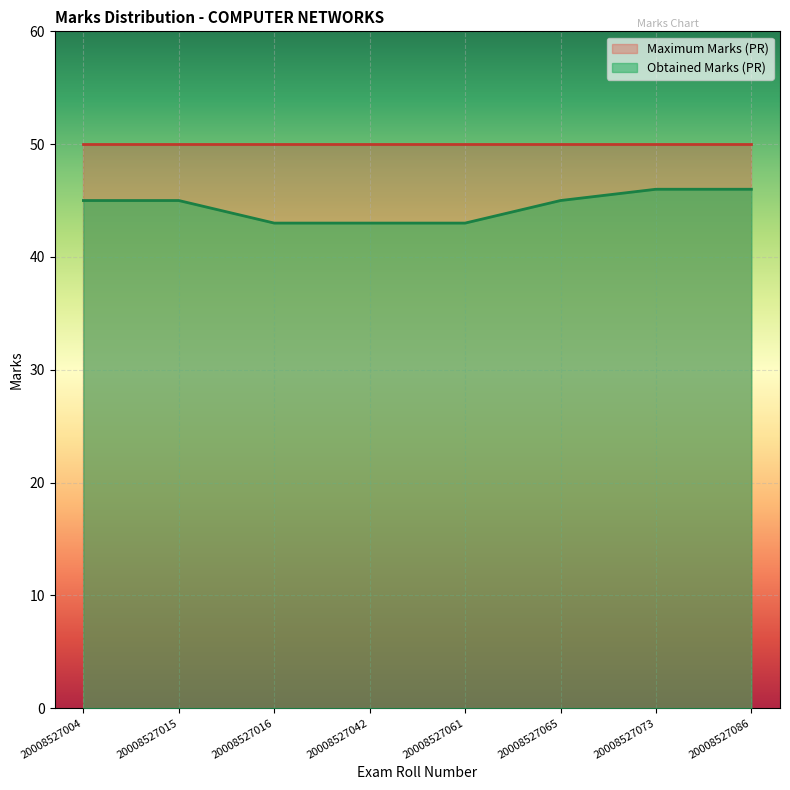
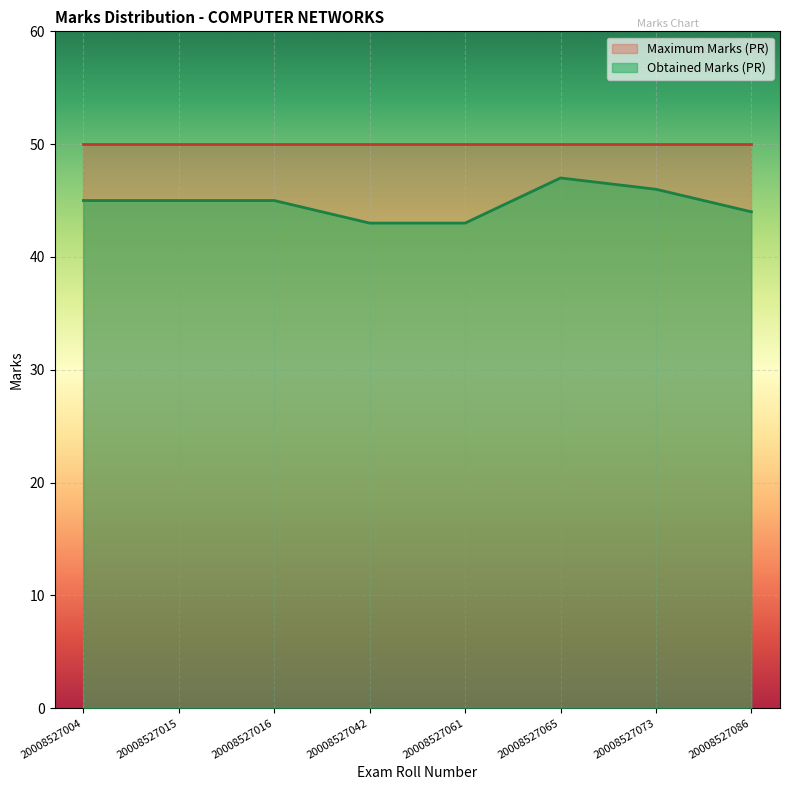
Obtained Marks (PR), 20008527016: 43 -> 45
Obtained Marks (PR), 20008527065: 45 -> 47
Obtained Marks (PR), 20008527086: 46 -> 44
